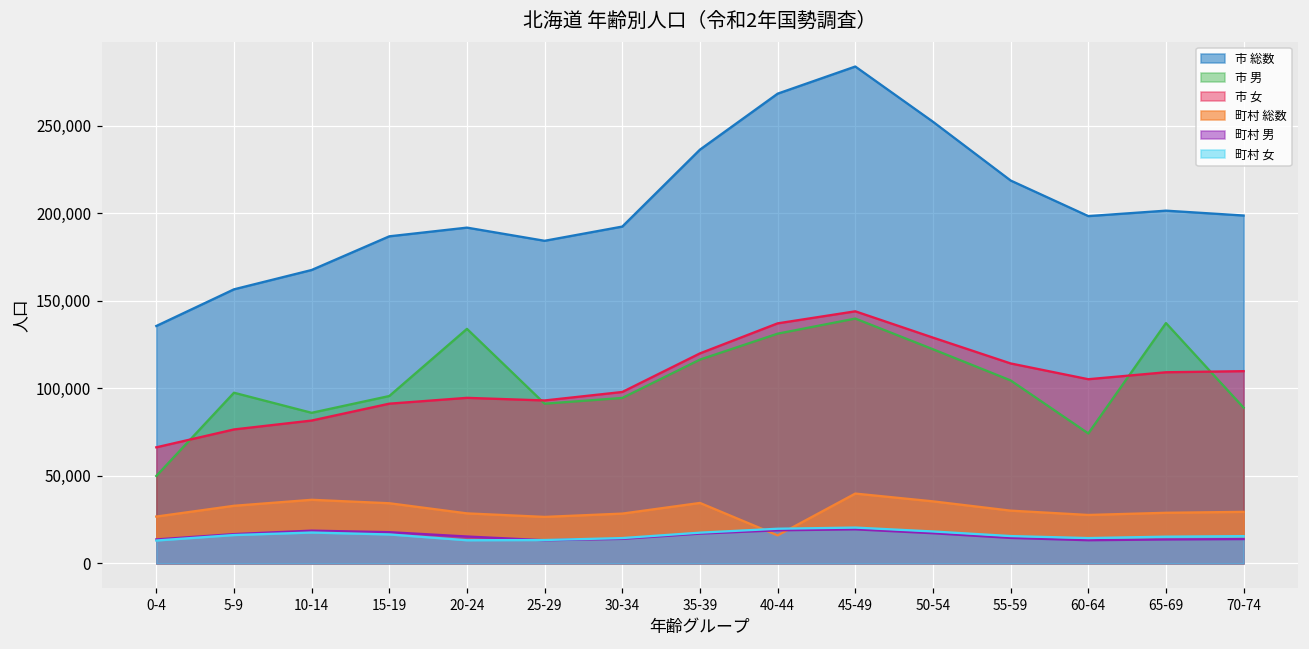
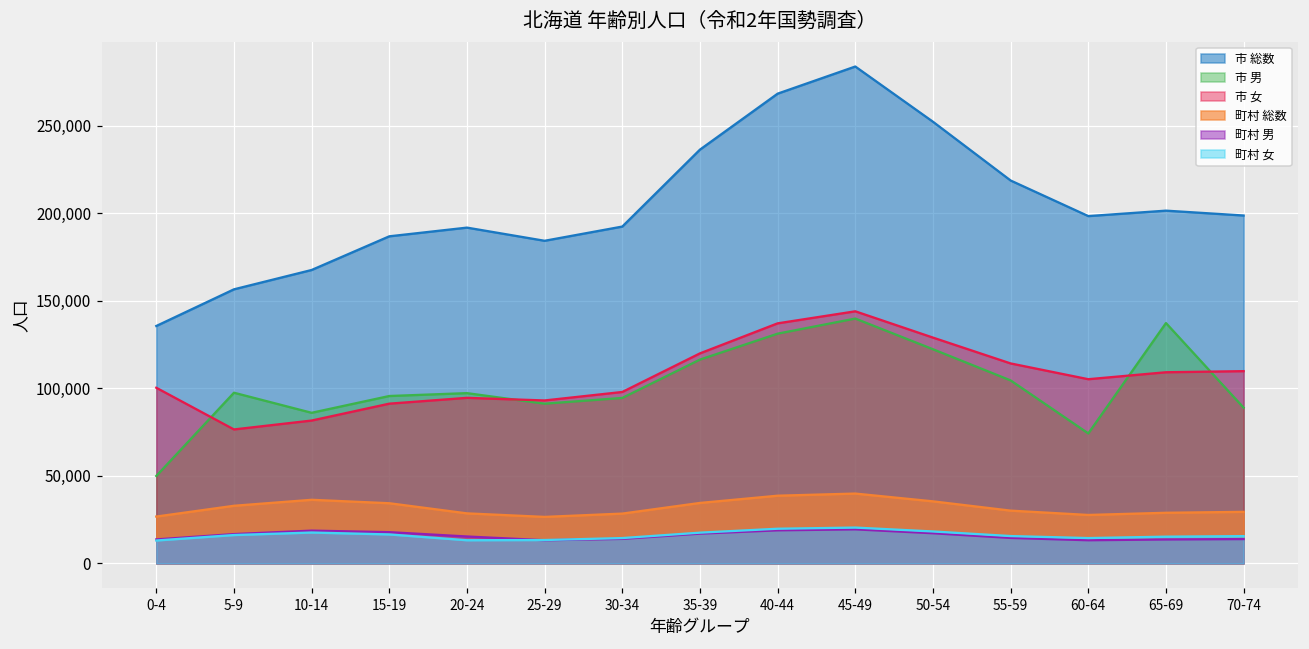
市 女, 0-4: 66,000 -> 100,000
市 男, 20-24: 134,000 -> 97,000
町村 総数, 40-44: 16,000 -> 39,000
